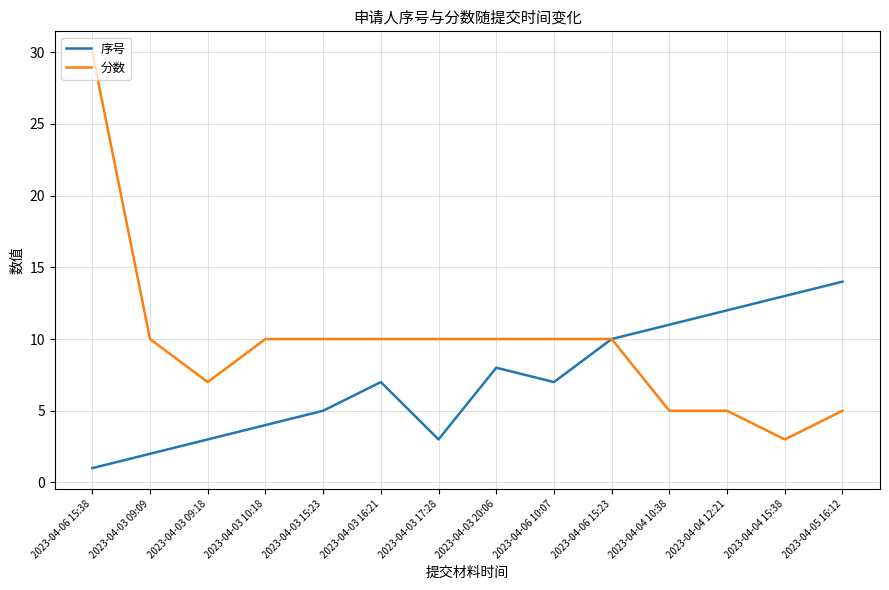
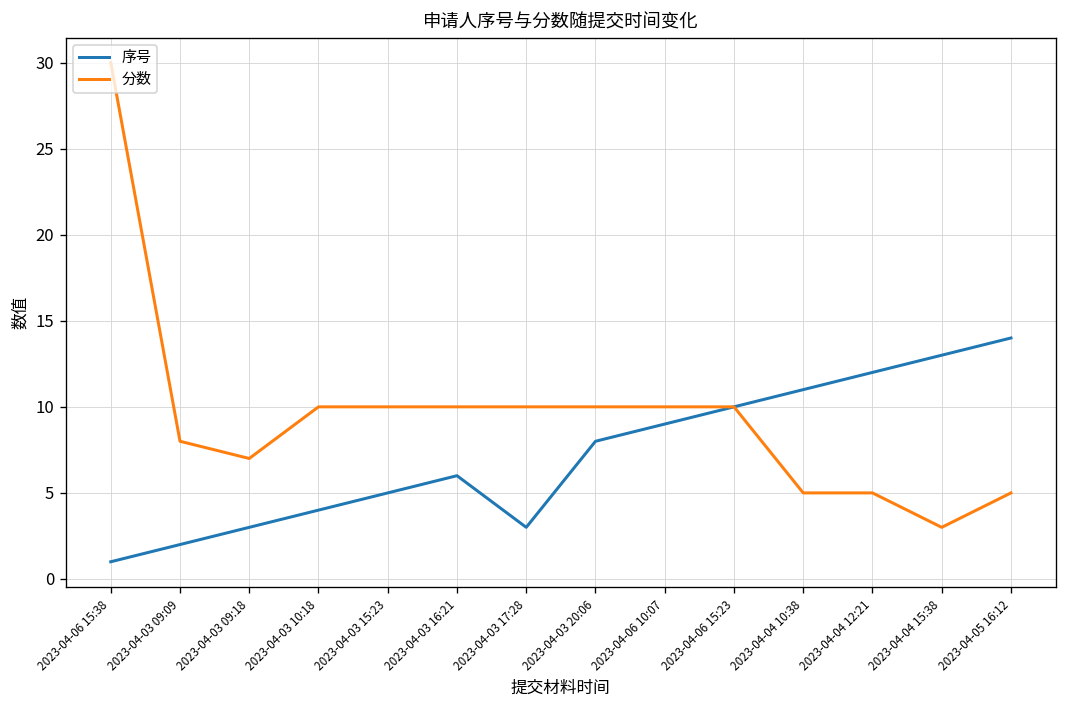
分数, 2023-04-03 09:09: 10 -> 8
序号, 2023-04-03 16:21: 7 -> 6
序号, 2023-04-06 10:07: 7 -> 9
